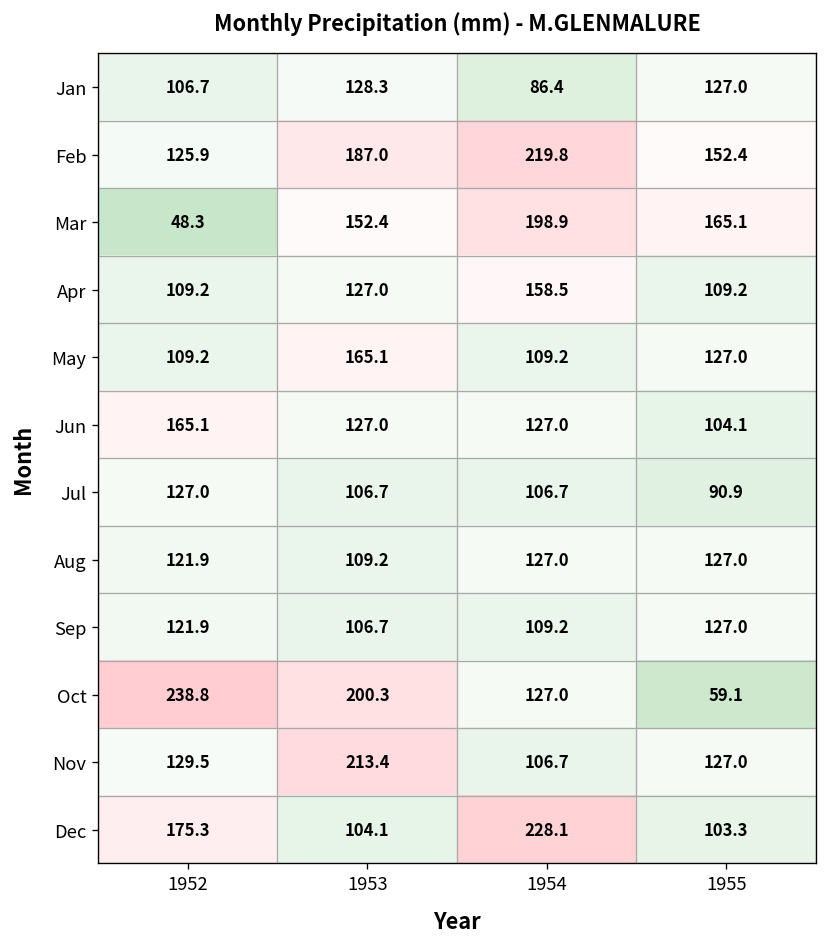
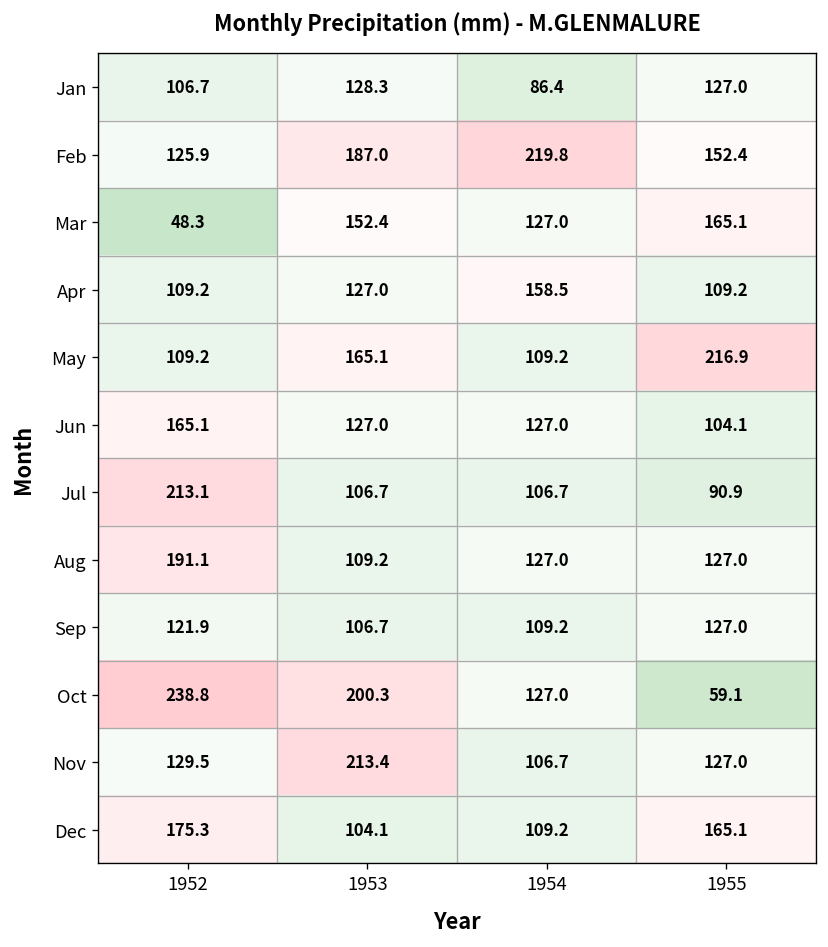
Mar, 1954: 198.9 -> 127.0
May, 1955: 127.0 -> 216.9
Jul, 1952: 127.0 -> 213.1
Aug, 1952: 121.9 -> 191.1
Dec, 1954: 228.1 -> 109.2
Dec, 1955: 103.3 -> 165.1
